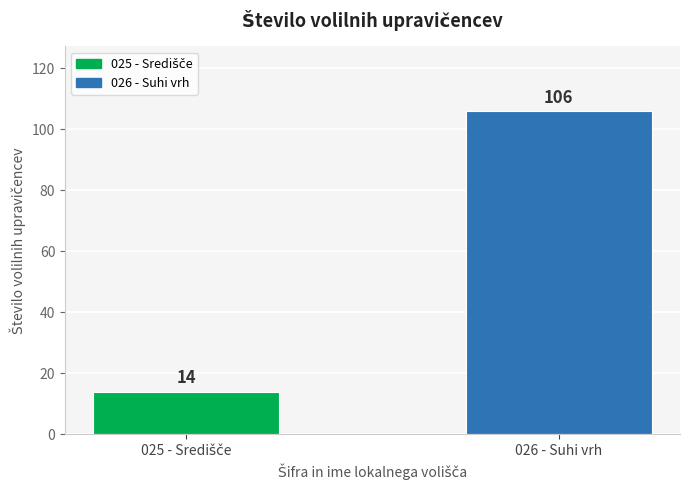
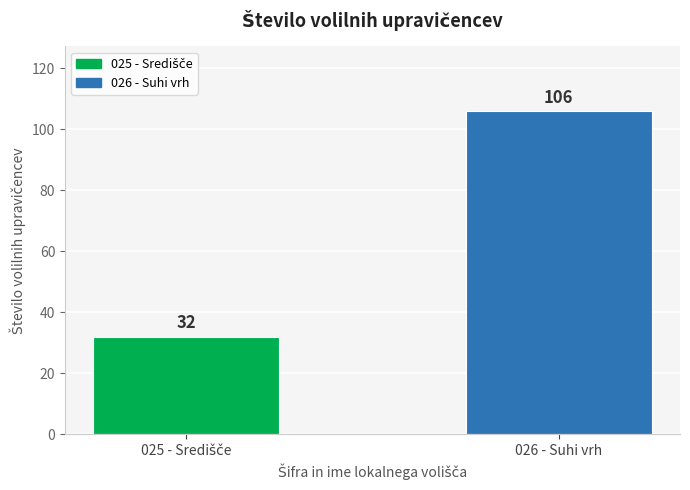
025 - Središče: 14 -> 32
